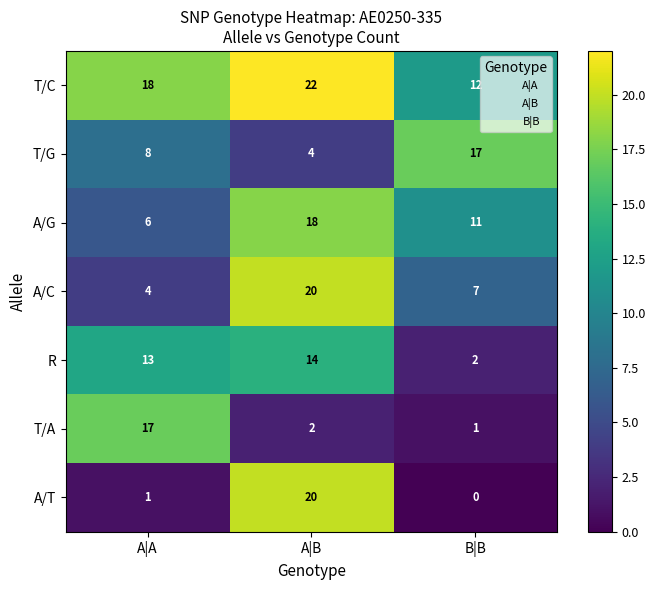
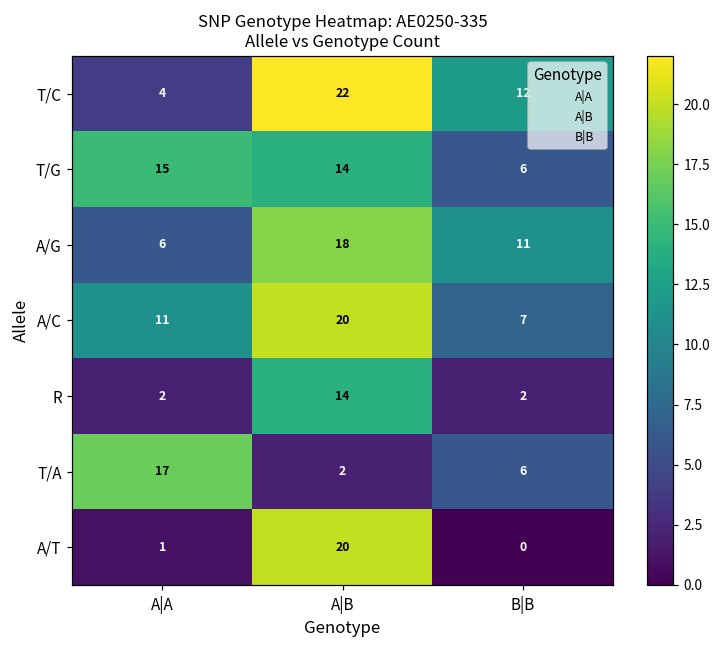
T/C, A|A: 18 -> 4
T/G, A|A: 8 -> 15
T/G, A|B: 4 -> 14
T/G, B|B: 17 -> 6
A/C, A|A: 4 -> 11
R, A|A: 13 -> 2
T/A, B|B: 1 -> 6
